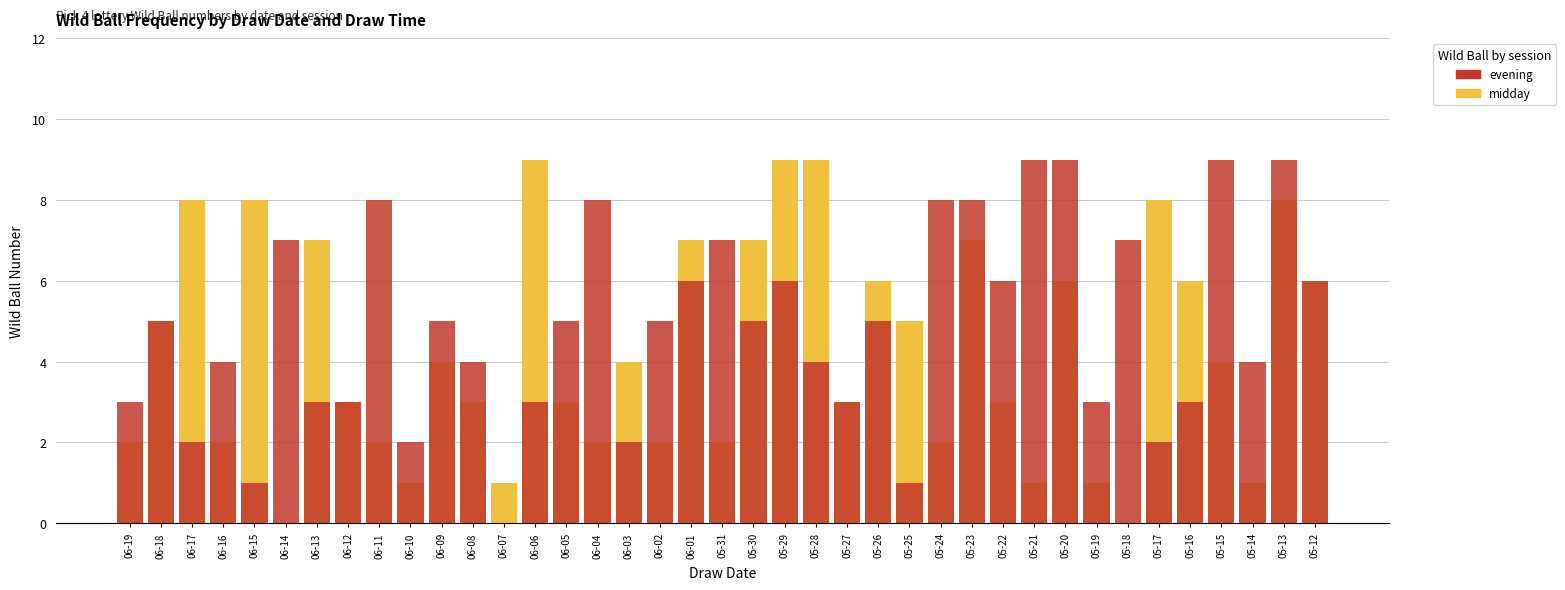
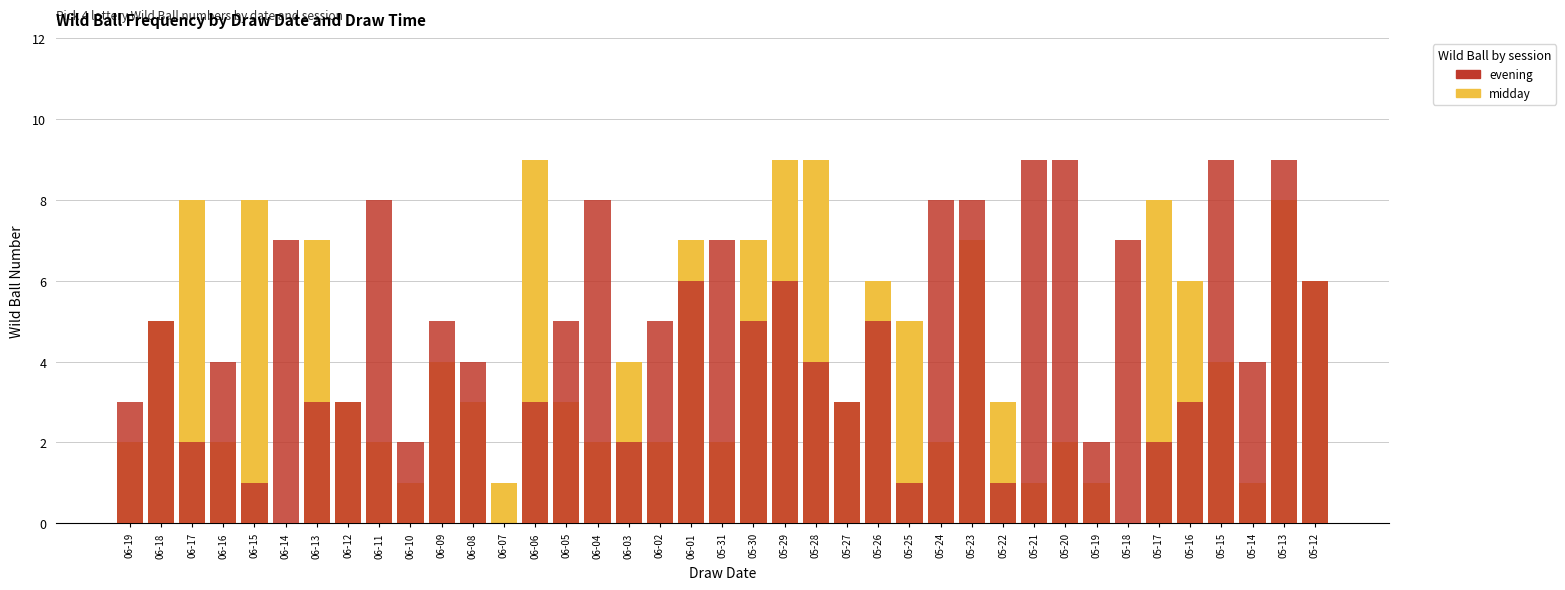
evening, 05-22: 6 -> 1
midday, 05-20: 6 -> 2
evening, 05-19: 3 -> 2
